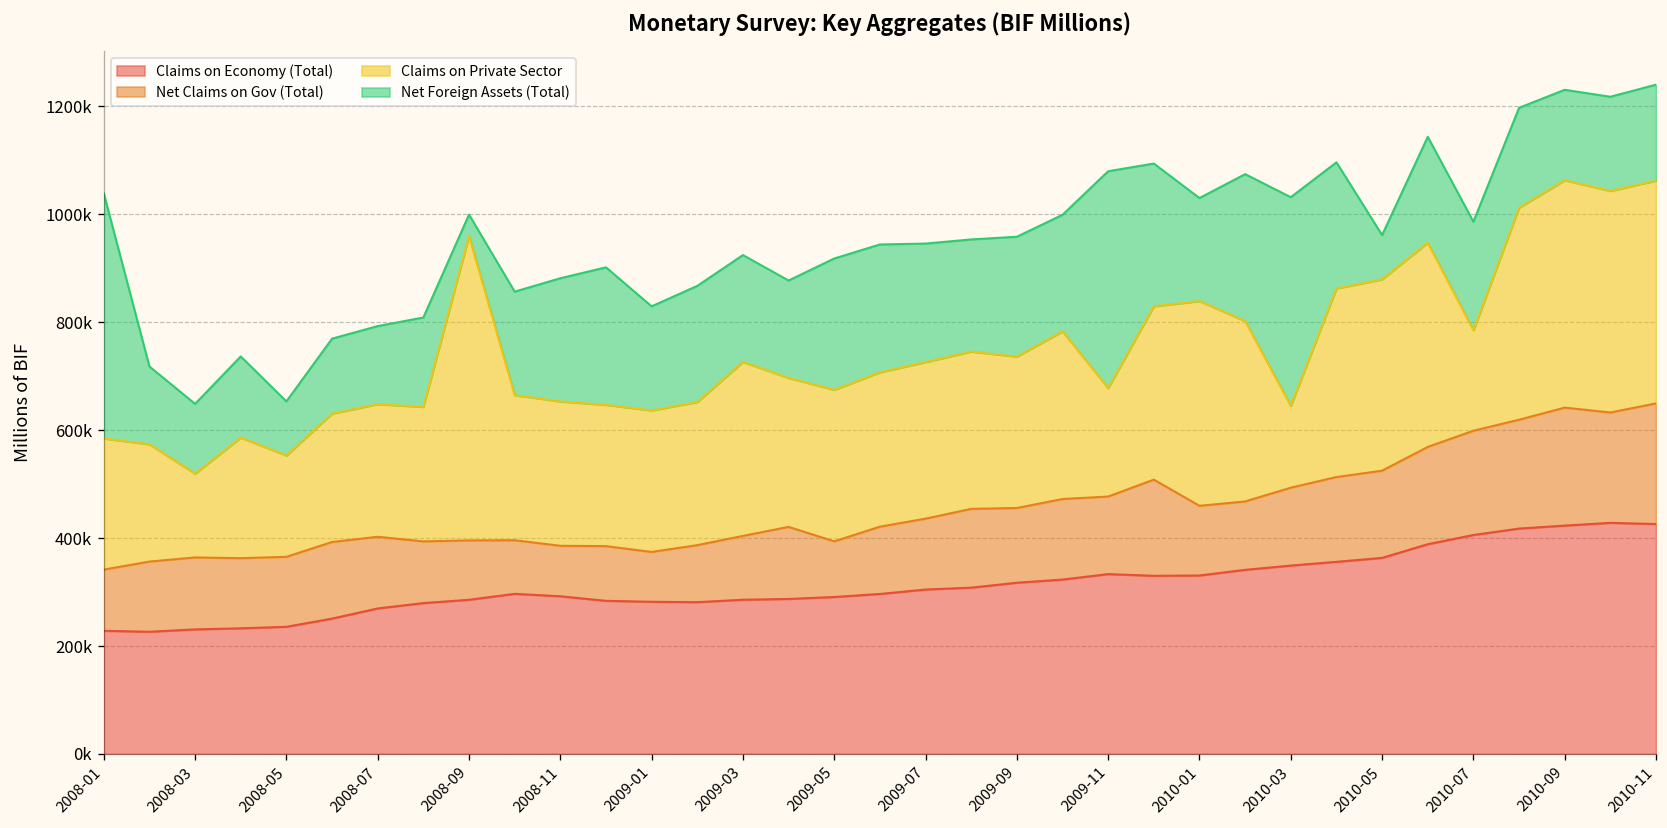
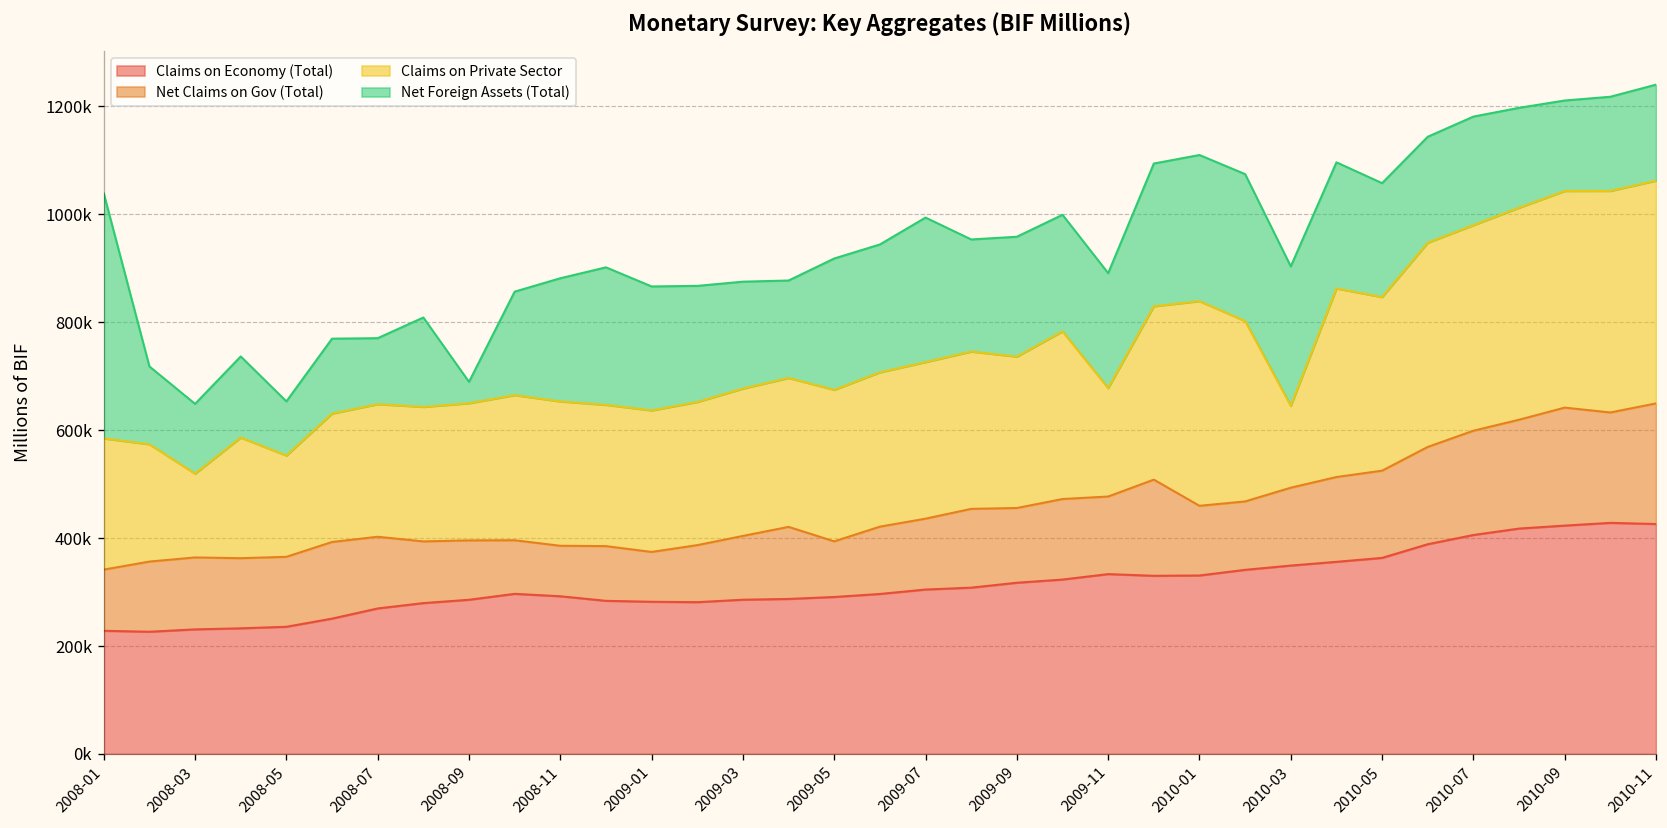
Net Foreign Assets (Total), 2008-07: 140000 -> 120000
Claims on Private Sector, 2008-09: 560000 -> 250000
Net Foreign Assets (Total), 2009-01: 190000 -> 230000
Claims on Private Sector, 2009-03: 320000 -> 270000
Net Foreign Assets (Total), 2009-07: 220000 -> 270000
Net Foreign Assets (Total), 2009-11: 400000 -> 210000
Net Foreign Assets (Total), 2010-01: 190000 -> 270000
Net Foreign Assets (Total), 2010-03: 390000 -> 260000
Claims on Private Sector, 2010-05: 350000 -> 320000
Net Foreign Assets (Total), 2010-05: 80000 -> 210000
Claims on Private Sector, 2010-07: 190000 -> 380000
Claims on Private Sector, 2010-09: 420000 -> 400000
